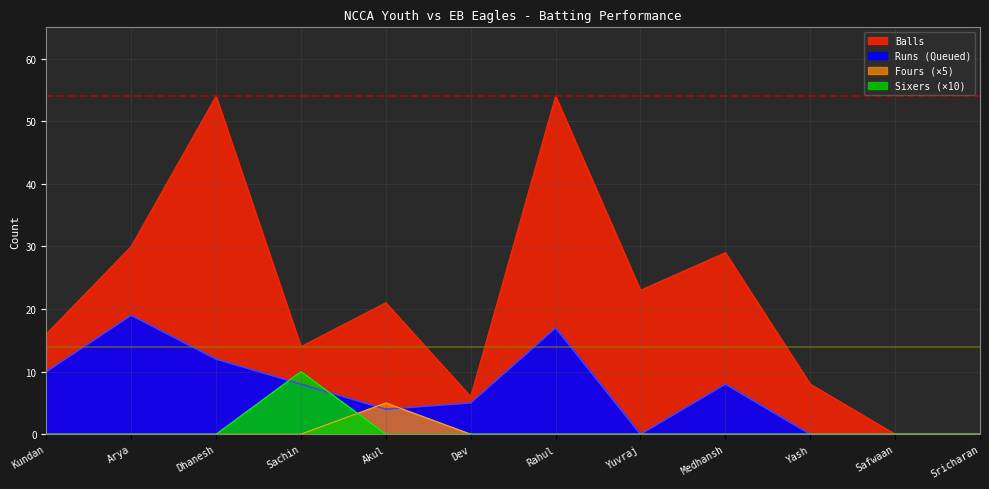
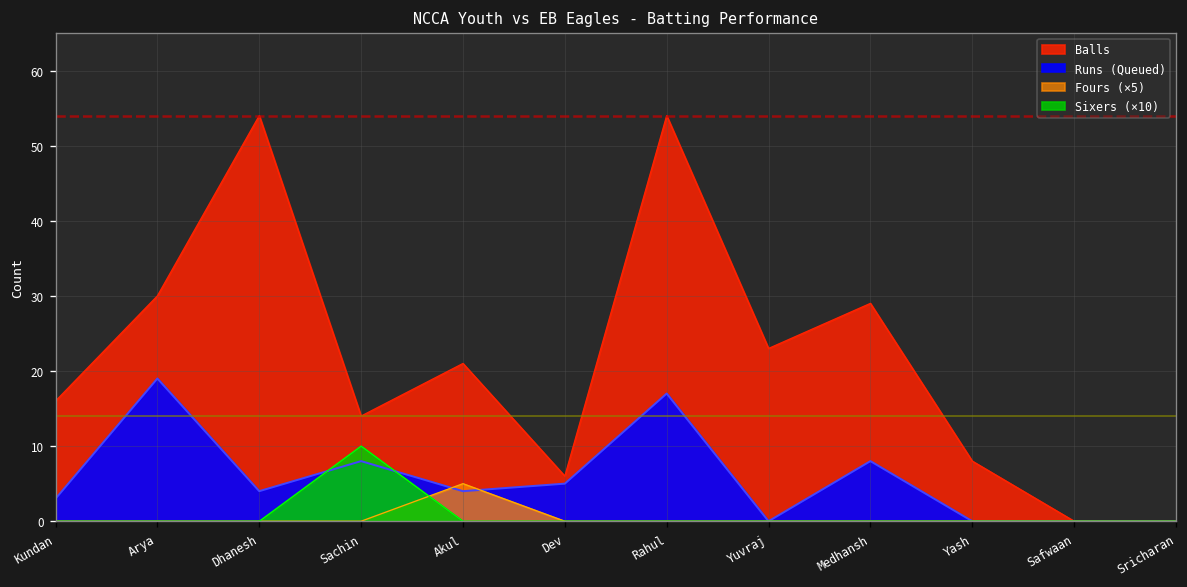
Runs (Queued), Kundan: 10 -> 3
Runs (Queued), Dhanesh: 12 -> 4
